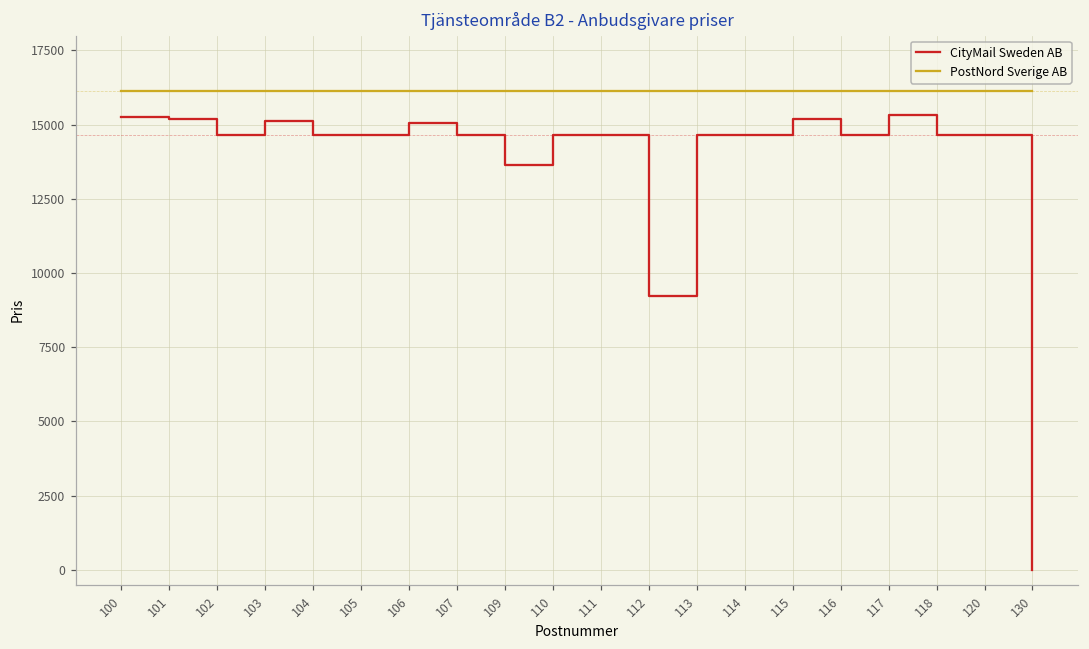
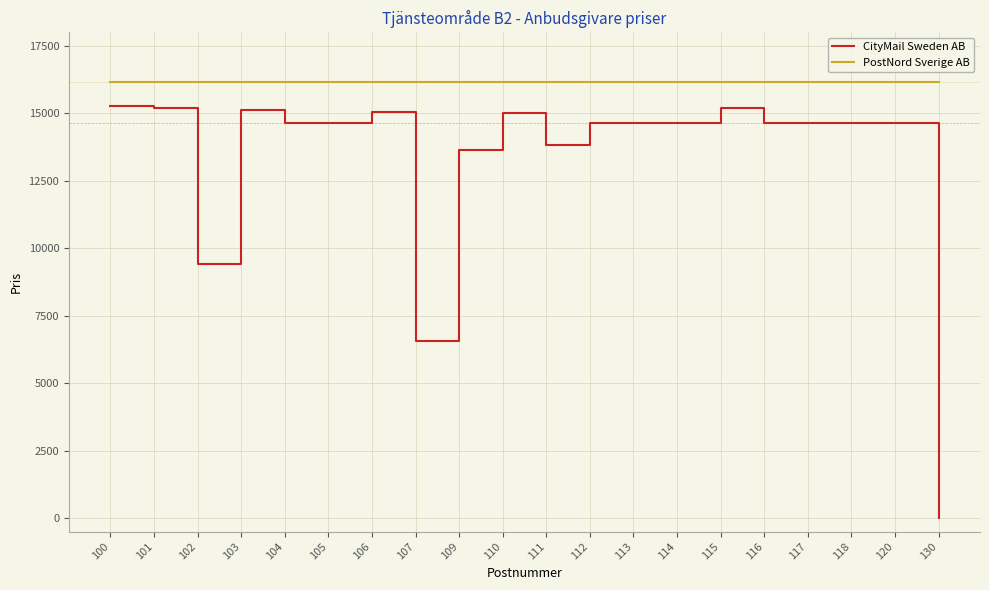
CityMail Sweden AB, 102: 14700 -> 9400
CityMail Sweden AB, 107: 14700 -> 6600
CityMail Sweden AB, 110: 14700 -> 15000
CityMail Sweden AB, 111: 14700 -> 13800
CityMail Sweden AB, 112: 9200 -> 14700
CityMail Sweden AB, 117: 15300 -> 14700
